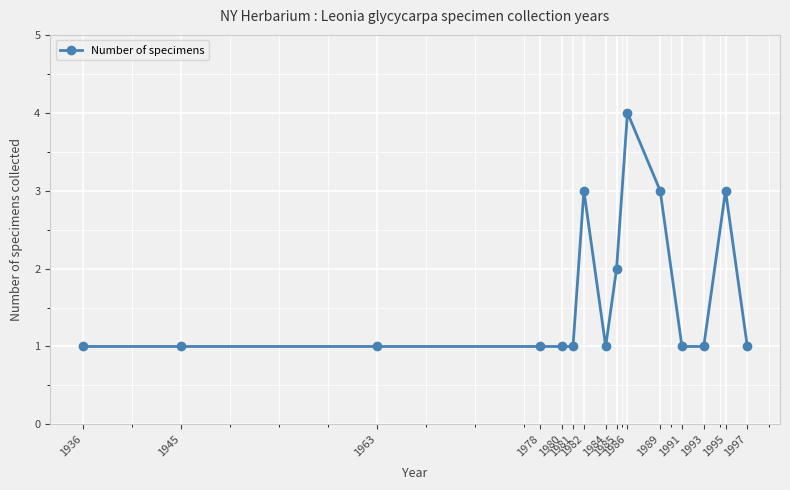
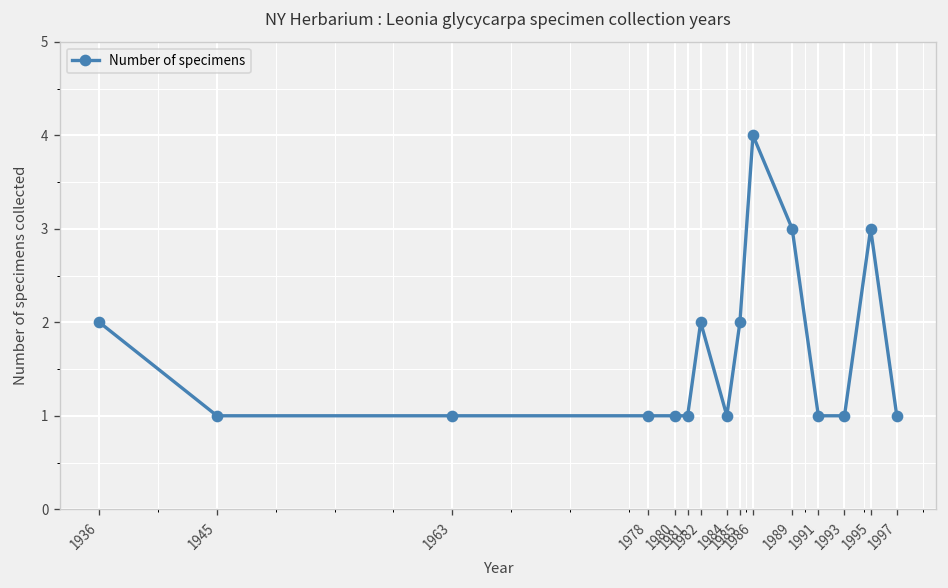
1936: 1 -> 2
1982: 3 -> 2
